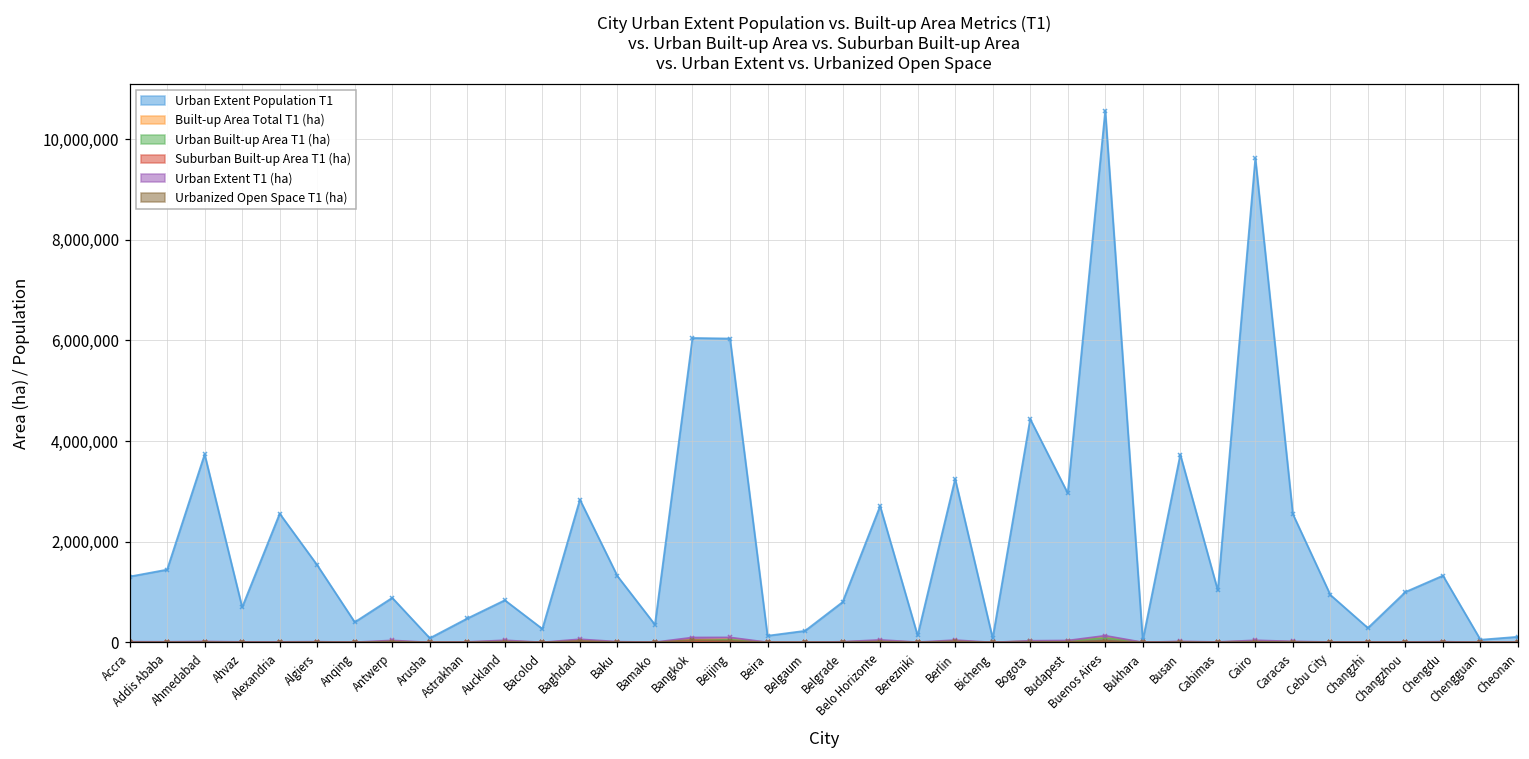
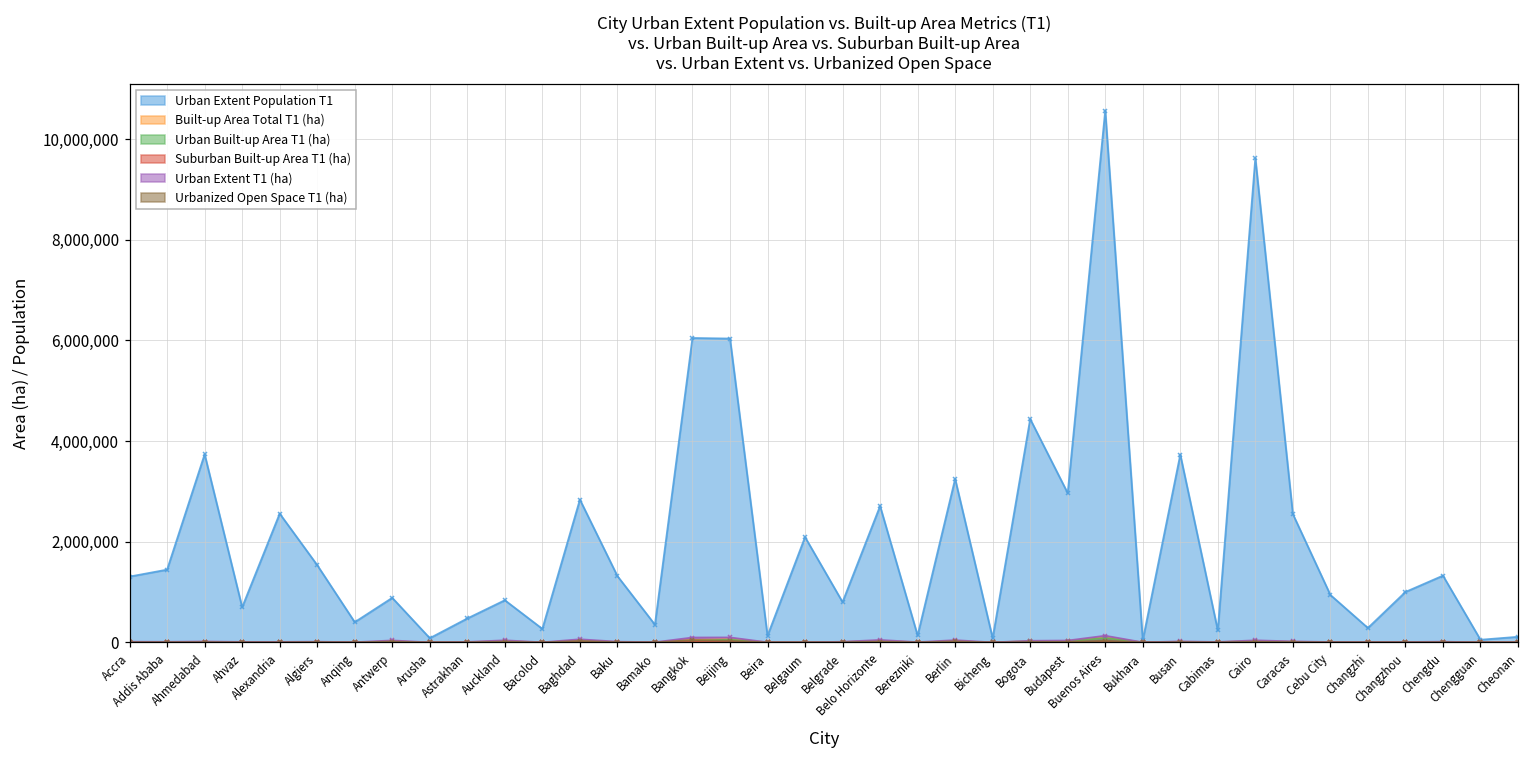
Urban Extent Population T1, Belgaum: 200,000 -> 2,100,000
Urban Extent Population T1, Cabimas: 1,000,000 -> 200,000
